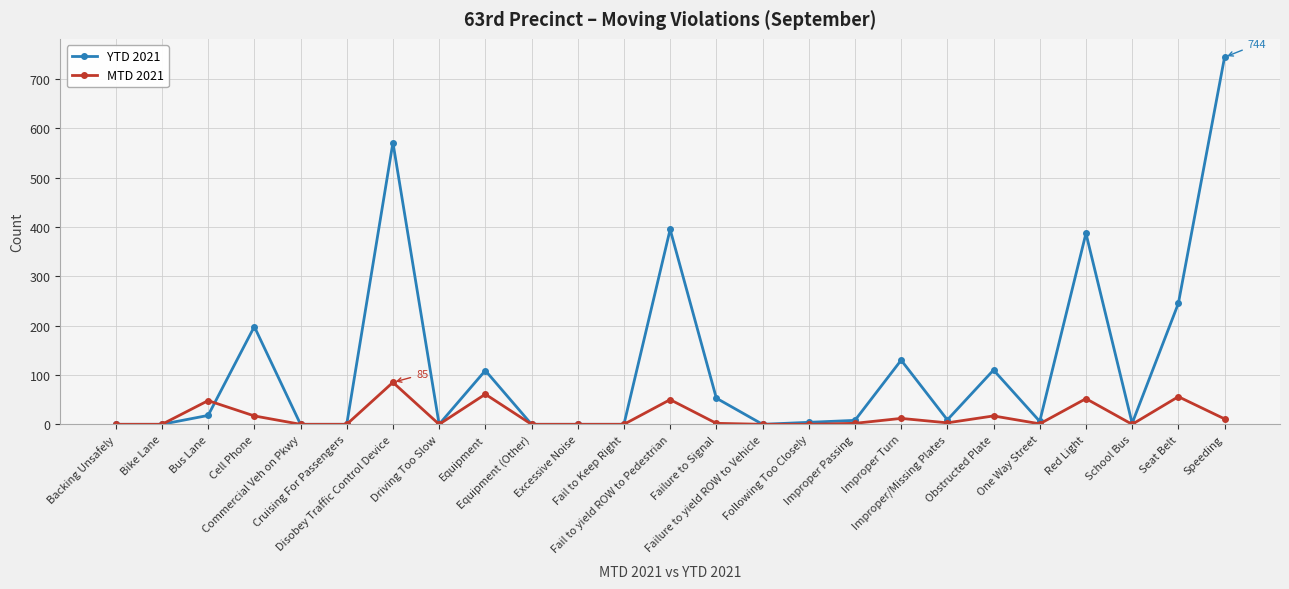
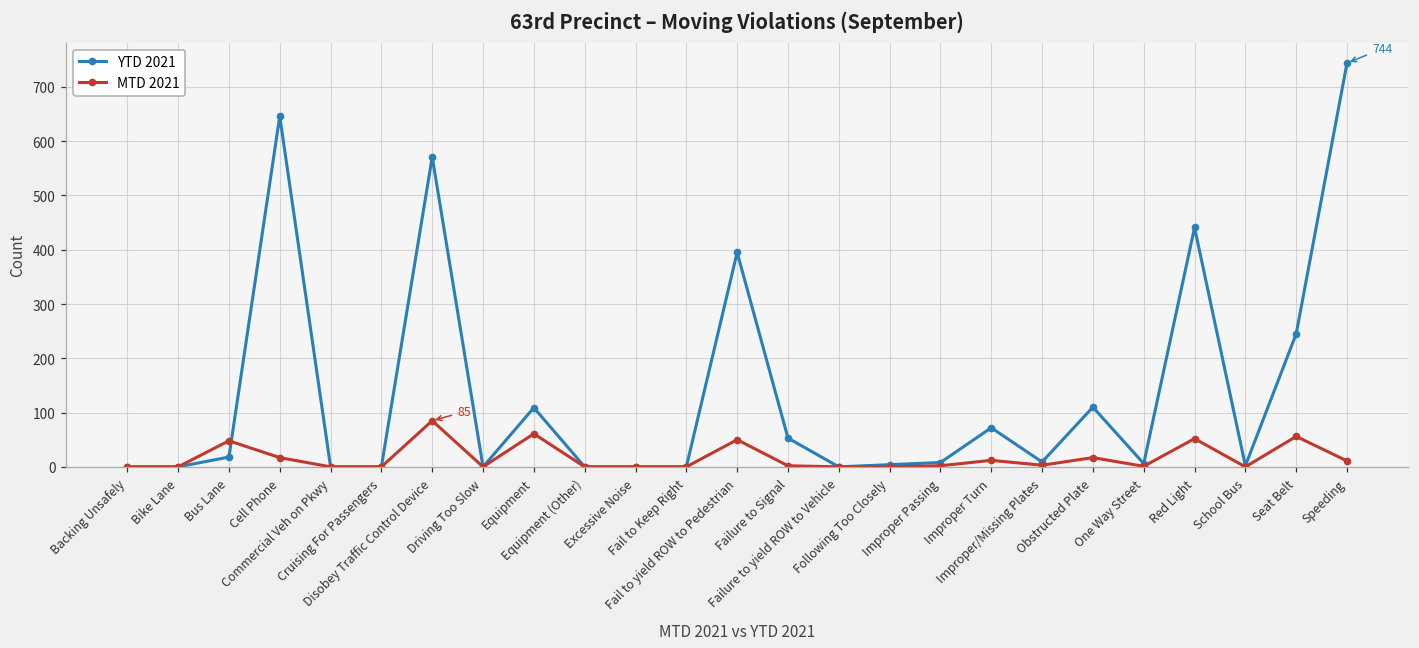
YTD 2021, Cell Phone: 200 -> 650
YTD 2021, Improper Turn: 130 -> 70
YTD 2021, Red Light: 390 -> 440
